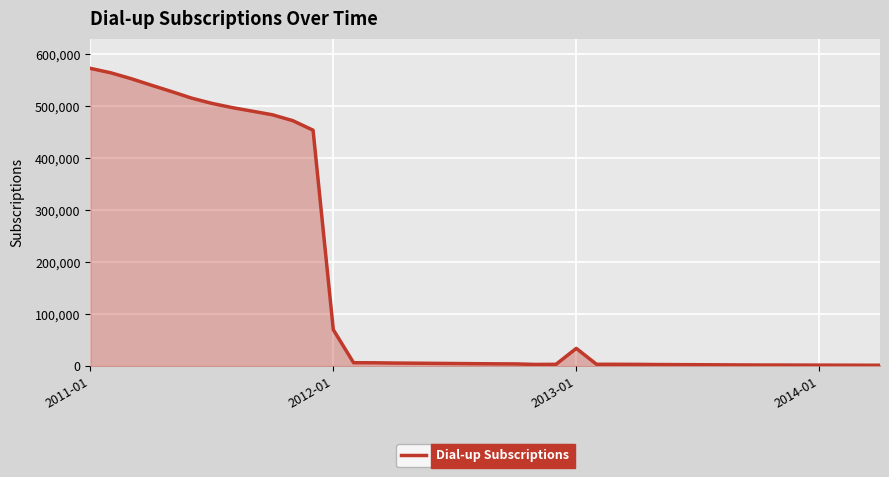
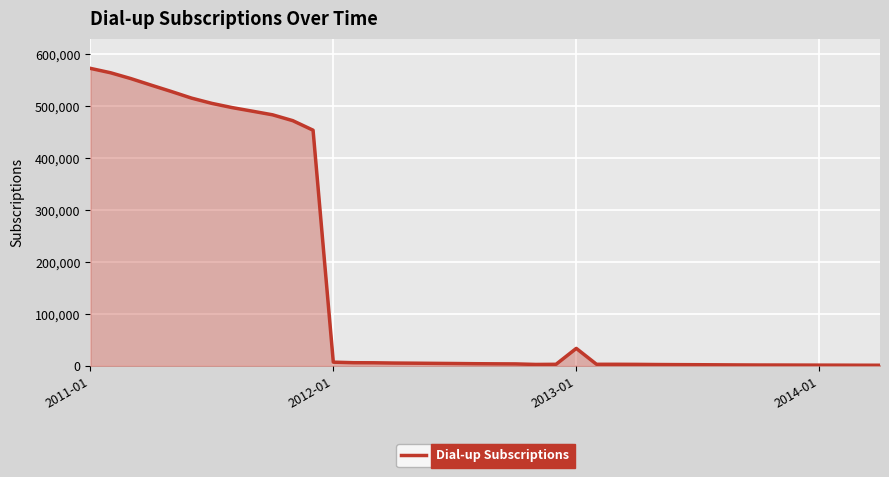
2012-01: 70,000 -> 10,000
